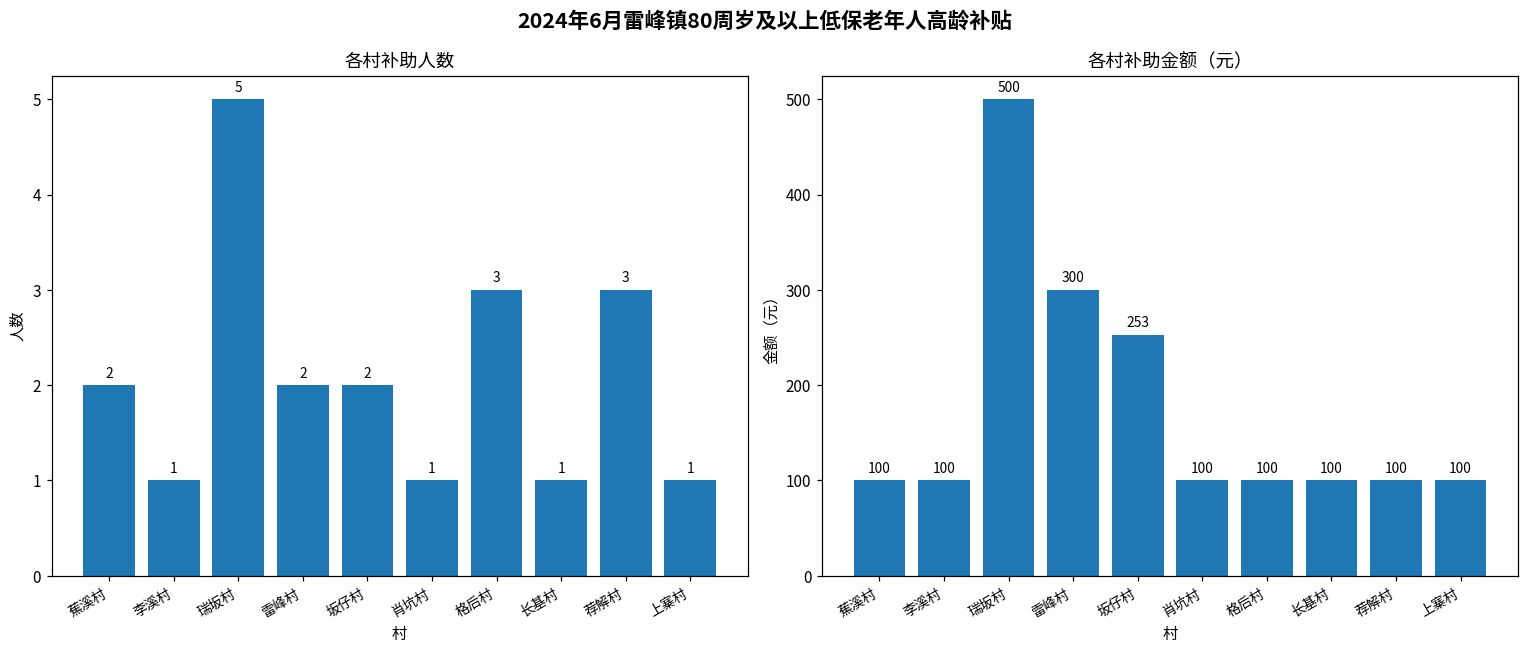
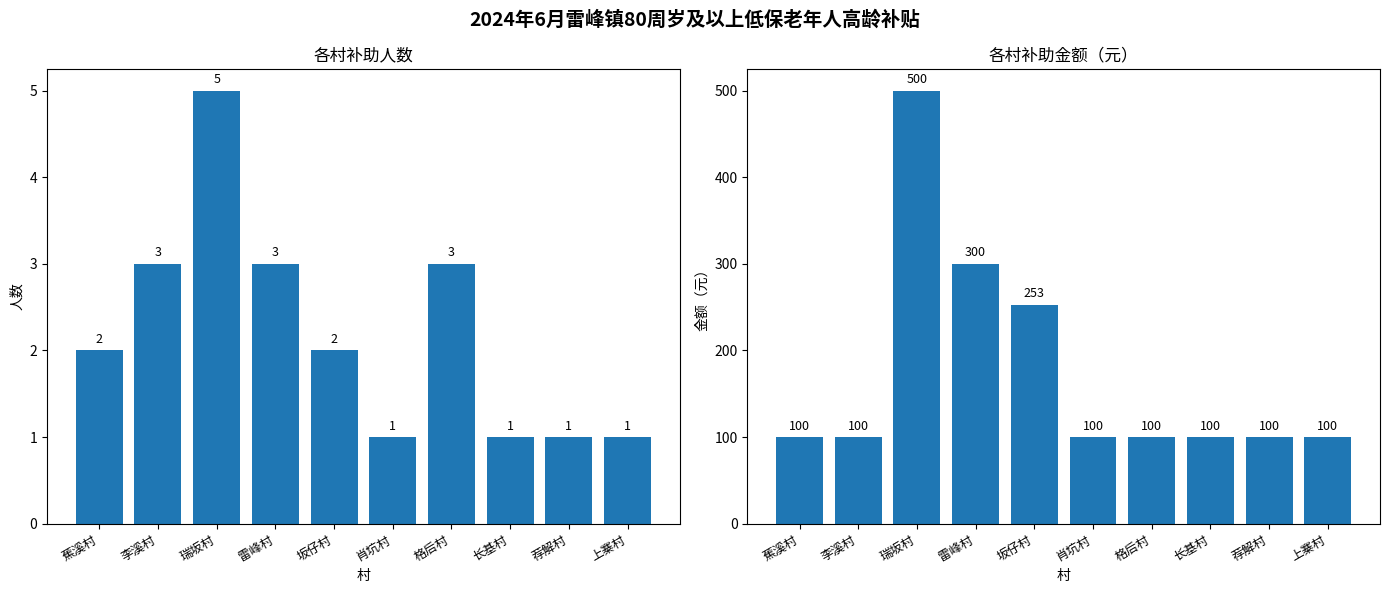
各村补助人数, 李溪村: 1 -> 3
各村补助人数, 雷峰村: 2 -> 3
各村补助人数, 荐解村: 3 -> 1
